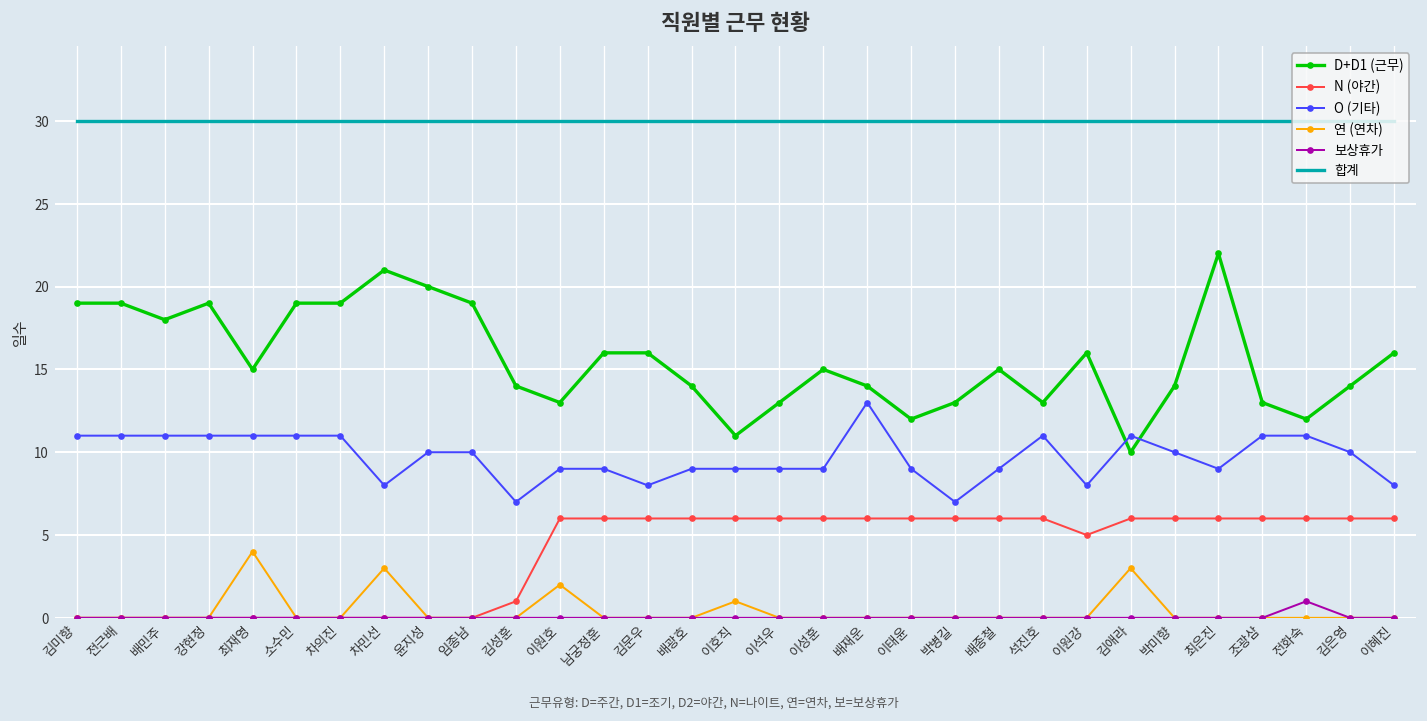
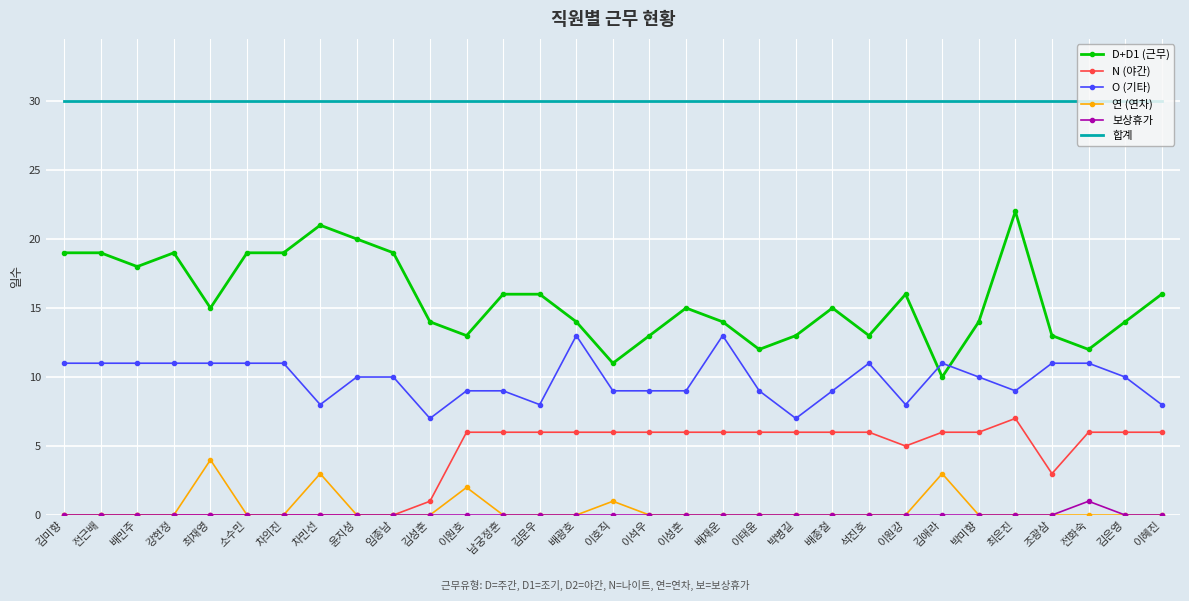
O (기타), 배광호: 9 -> 13
N (야간), 최은진: 6 -> 7
N (야간), 조광삼: 6 -> 3
